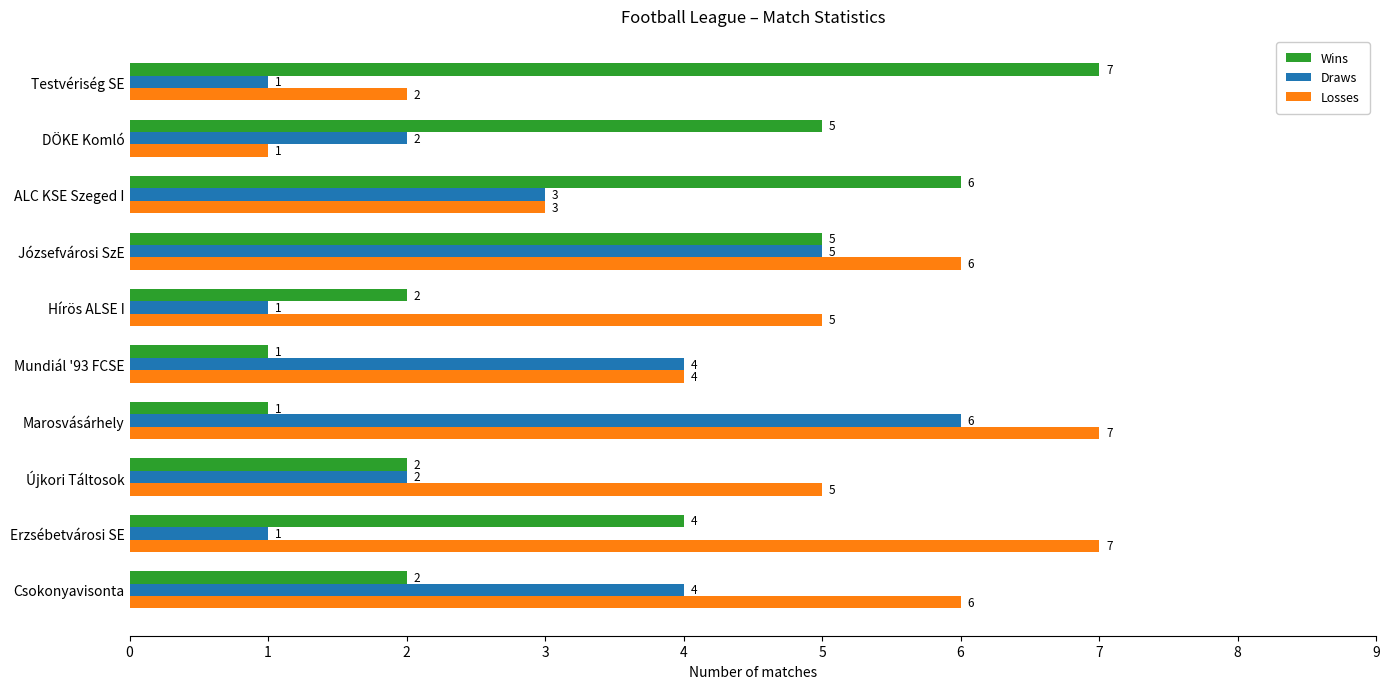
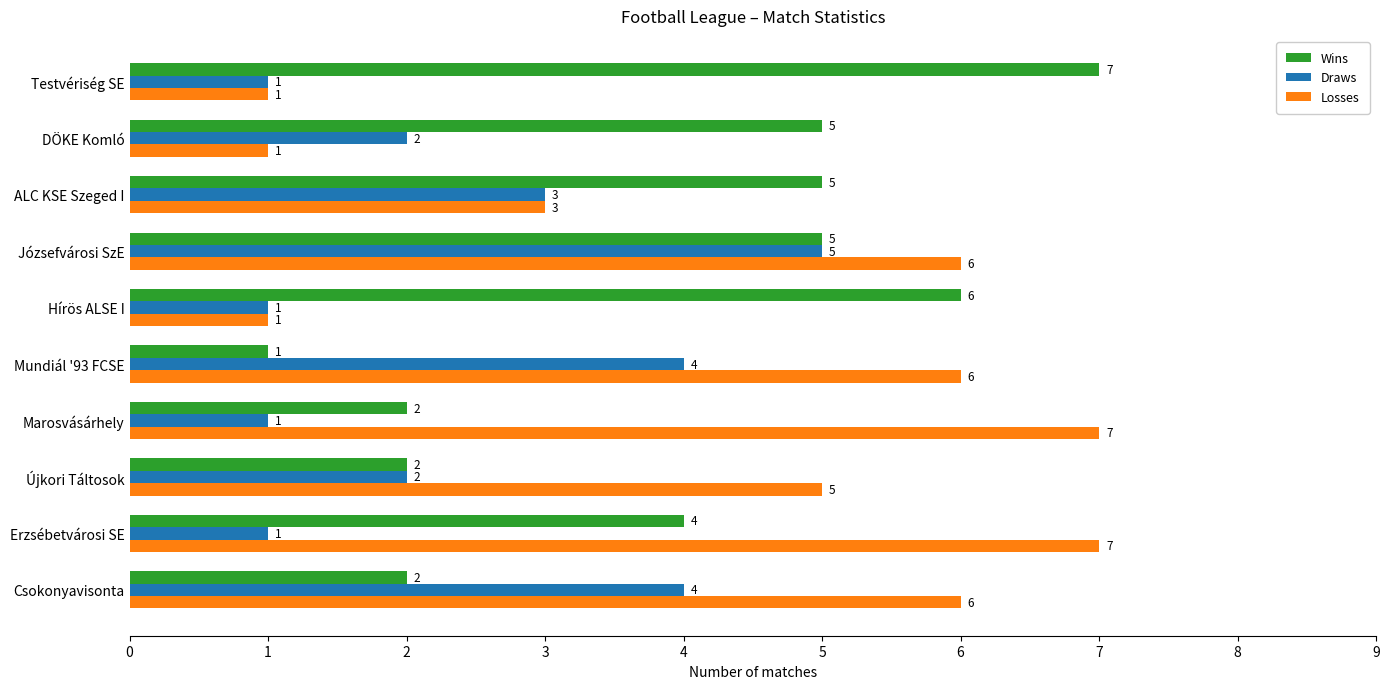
Losses, Testvériség SE: 2 -> 1
Wins, ALC KSE Szeged I: 6 -> 5
Wins, Hírös ALSE I: 2 -> 6
Losses, Hírös ALSE I: 5 -> 1
Losses, Mundiál '93 FCSE: 4 -> 6
Wins, Marosvásárhely: 1 -> 2
Draws, Marosvásárhely: 6 -> 1
